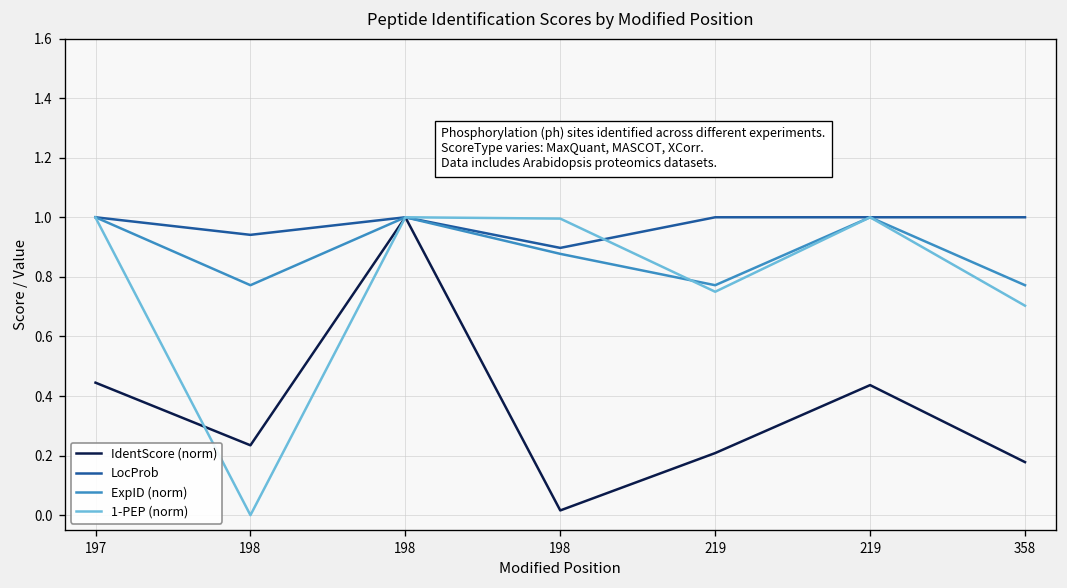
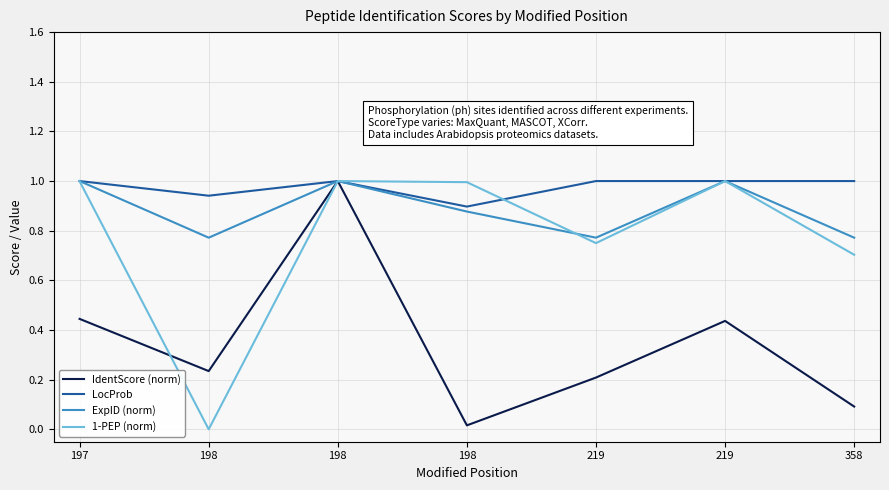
IdentScore (norm), 358: 0.18 -> 0.09
